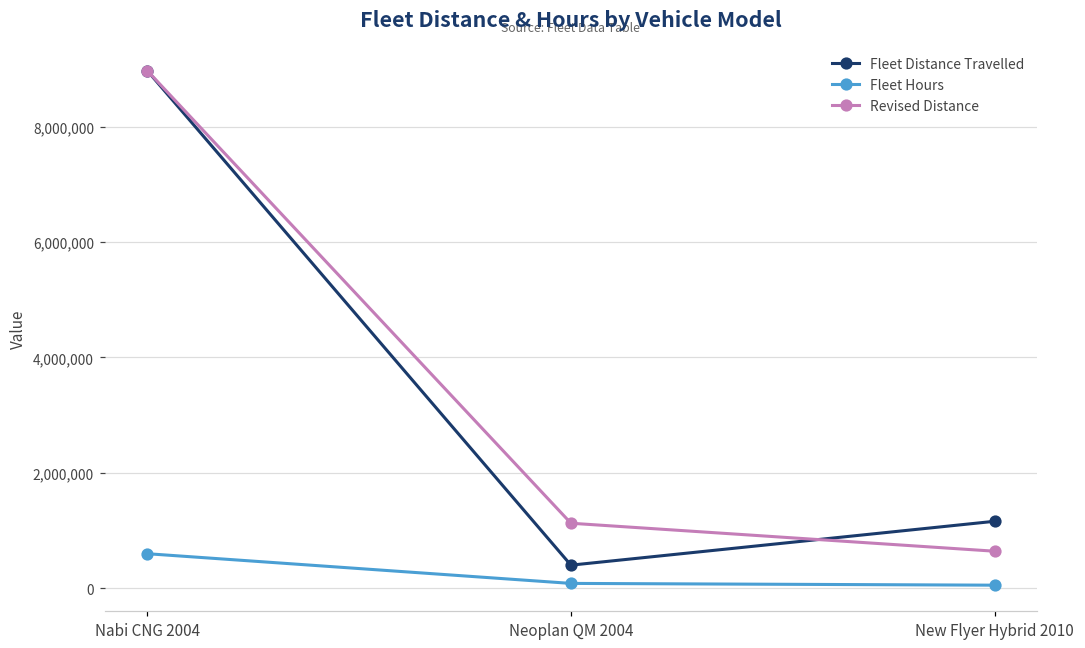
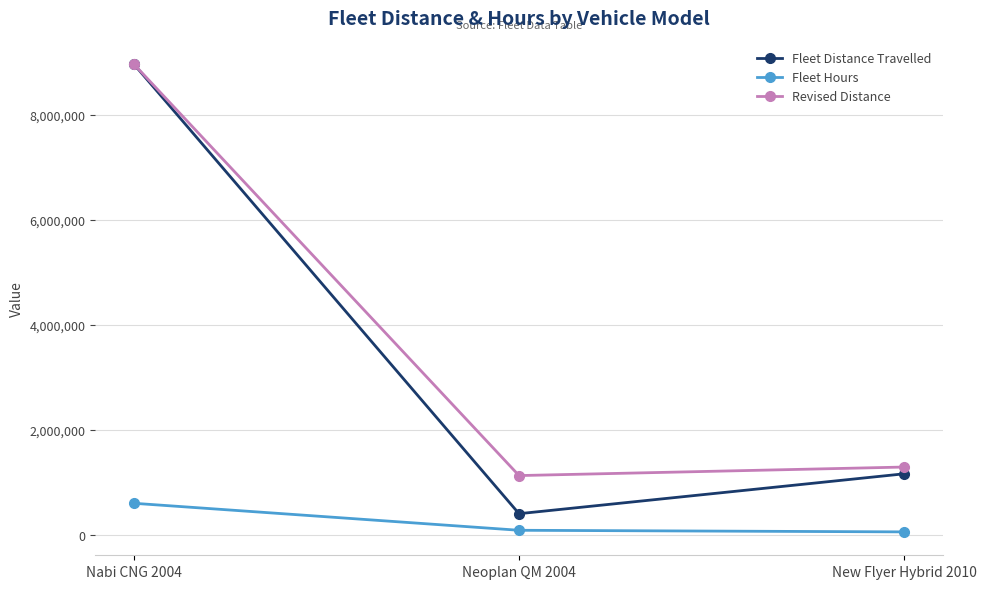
Revised Distance, New Flyer Hybrid 2010: 600,000 -> 1,300,000
